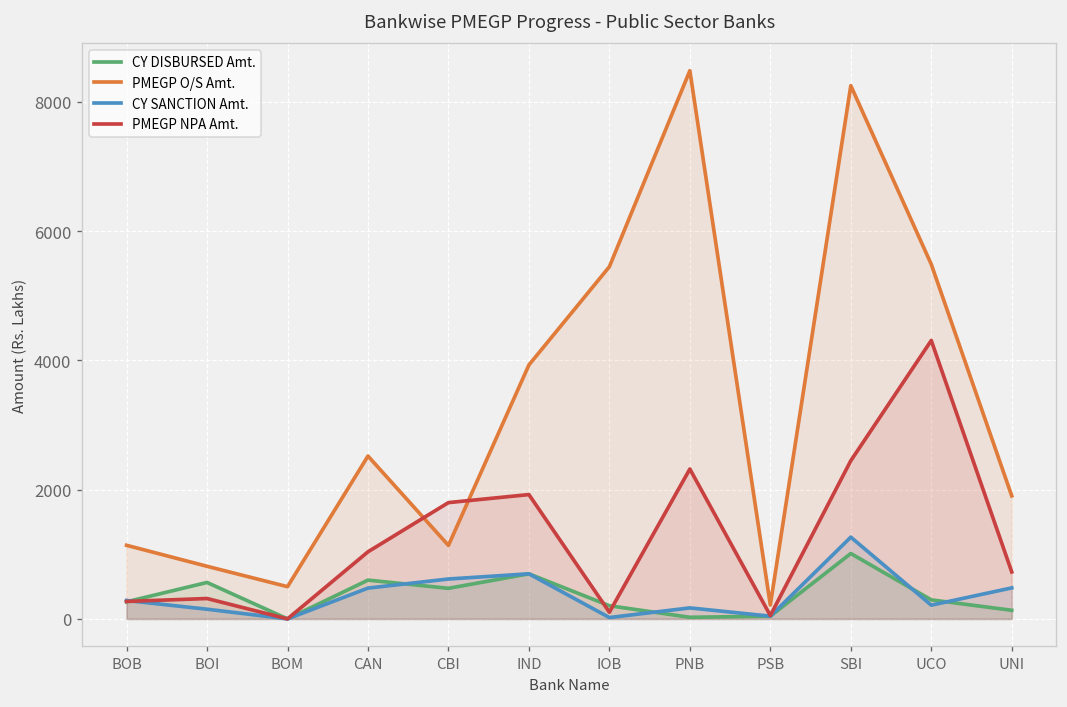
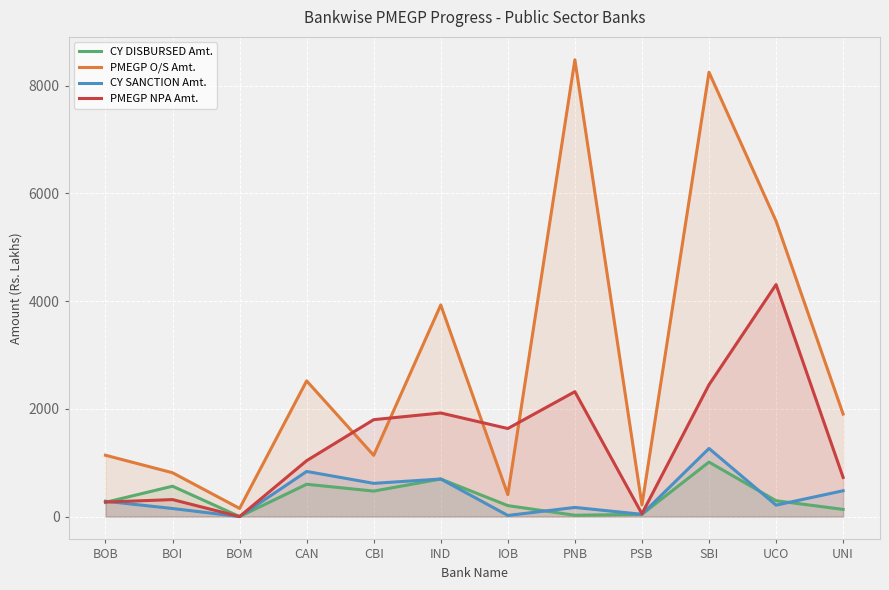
PMEGP O/S Amt., BOM: 500 -> 200
CY SANCTION Amt., CAN: 500 -> 800
PMEGP O/S Amt., IOB: 5500 -> 400
PMEGP NPA Amt., IOB: 100 -> 1600
